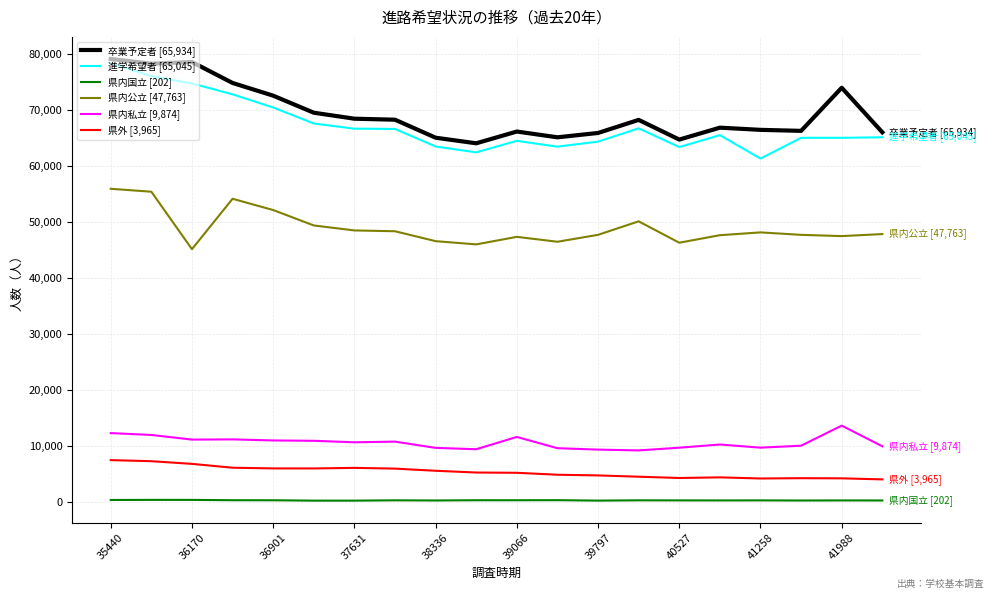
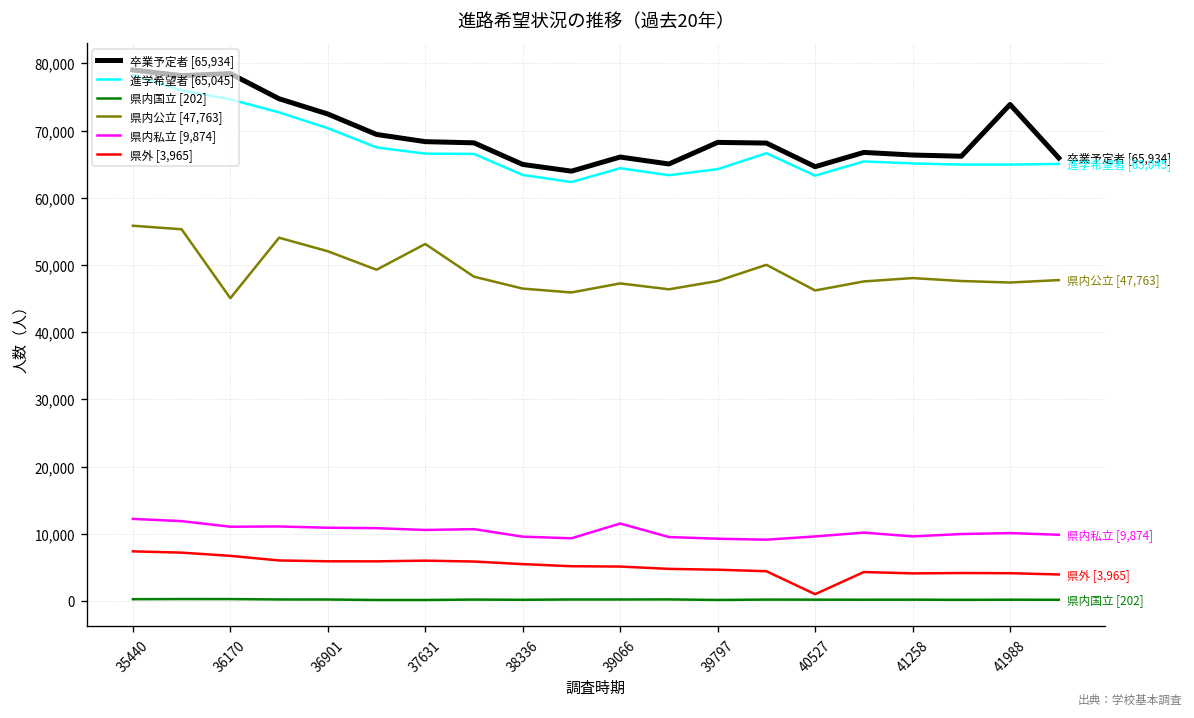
県内公立 [47,763], 37631: 48,000 -> 53,000
卒業予定者 [65,934], 39797: 66,000 -> 68,000
県外 [3,965], 40527: 4,000 -> 1,000
進学希望者 [65,045], 41258: 61,000 -> 65,000
県内私立 [9,874], 41988: 14,000 -> 10,000
